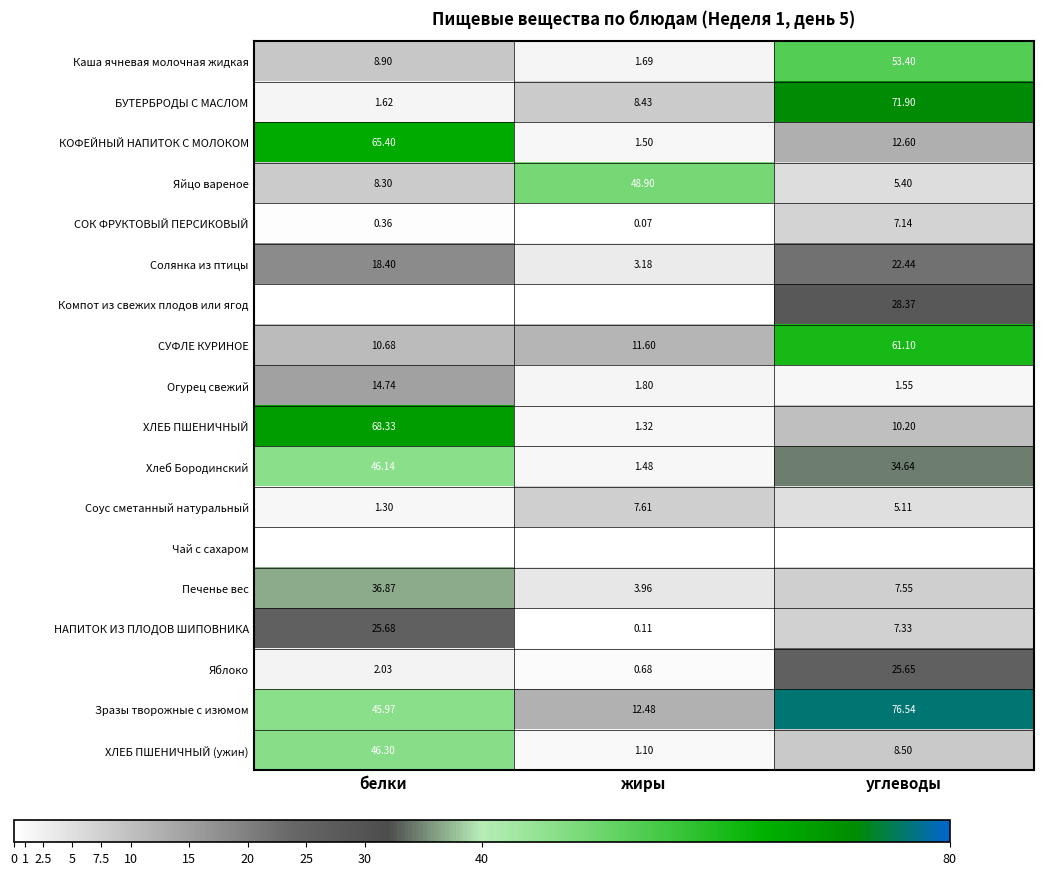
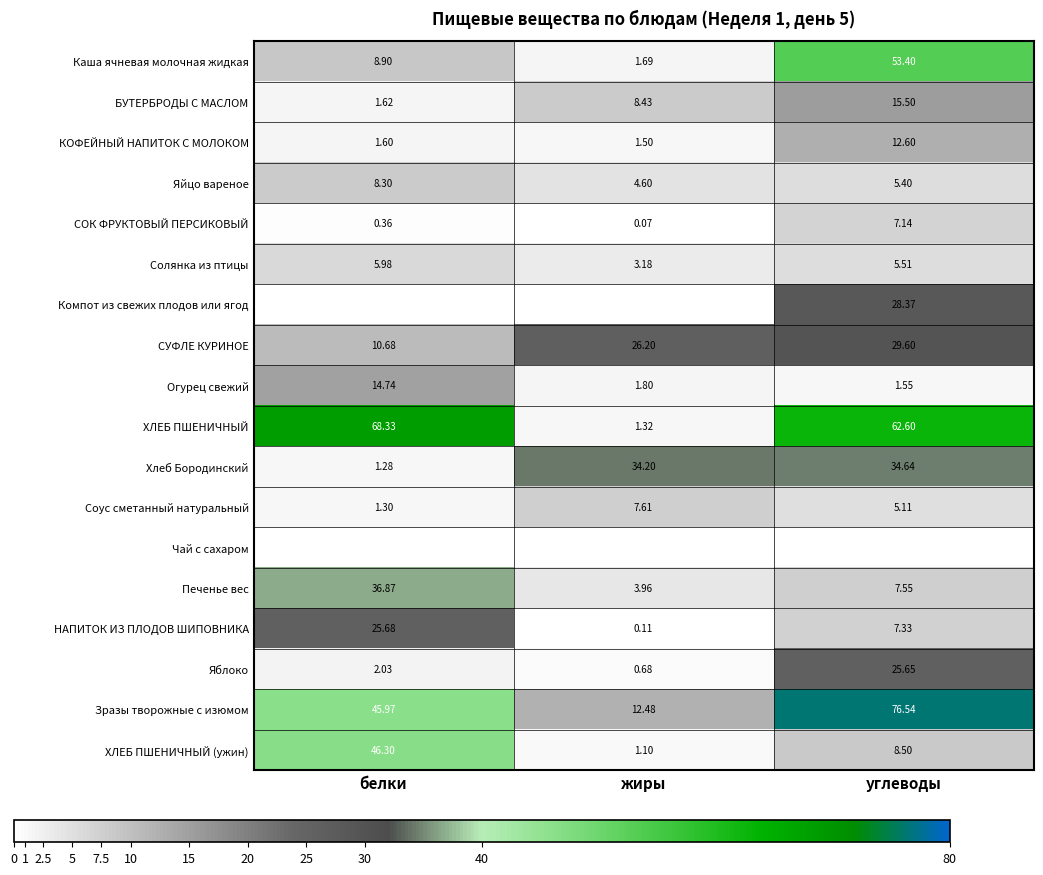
БУТЕРБРОДЫ С МАСЛОМ, углеводы: 71.90 -> 15.50
КОФЕЙНЫЙ НАПИТОК С МОЛОКОМ, белки: 65.40 -> 1.60
Яйцо вареное, жиры: 48.90 -> 4.60
Солянка из птицы, белки: 18.40 -> 5.98
Солянка из птицы, углеводы: 22.44 -> 5.51
СУФЛЕ КУРИНОЕ, жиры: 11.60 -> 26.20
СУФЛЕ КУРИНОЕ, углеводы: 61.10 -> 29.60
ХЛЕБ ПШЕНИЧНЫЙ, углеводы: 10.20 -> 62.60
Хлеб Бородинский, белки: 46.14 -> 1.28
Хлеб Бородинский, жиры: 1.48 -> 34.20
